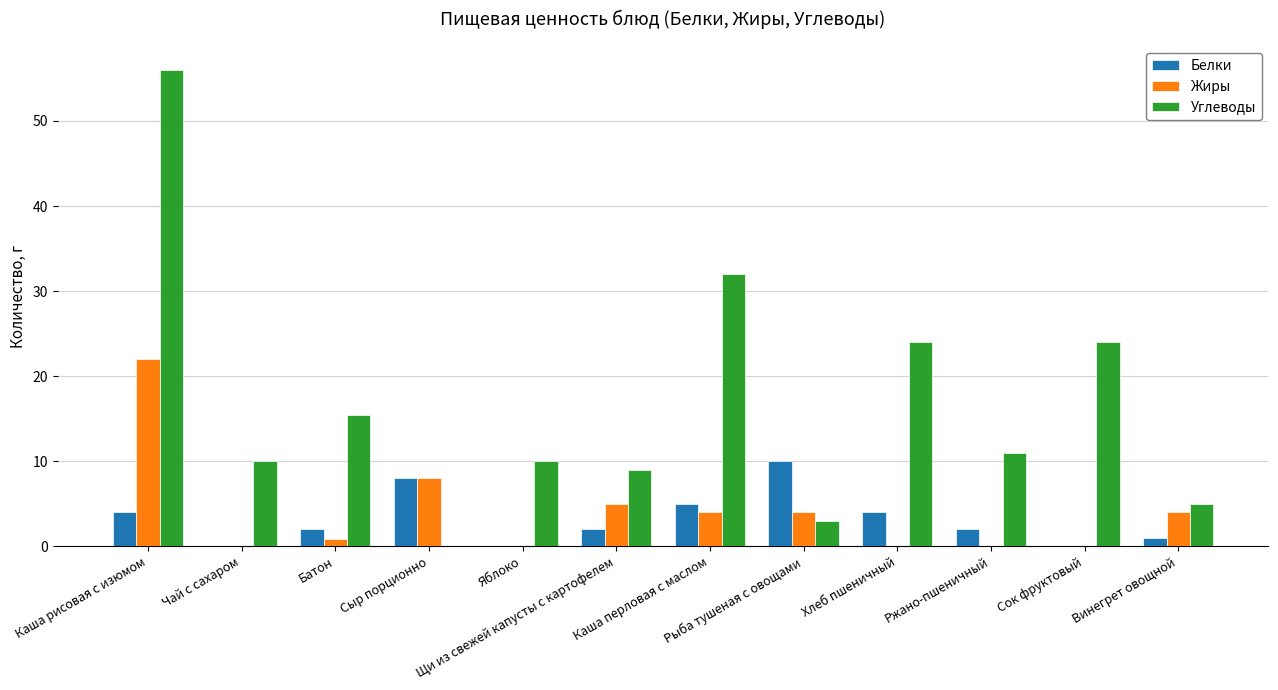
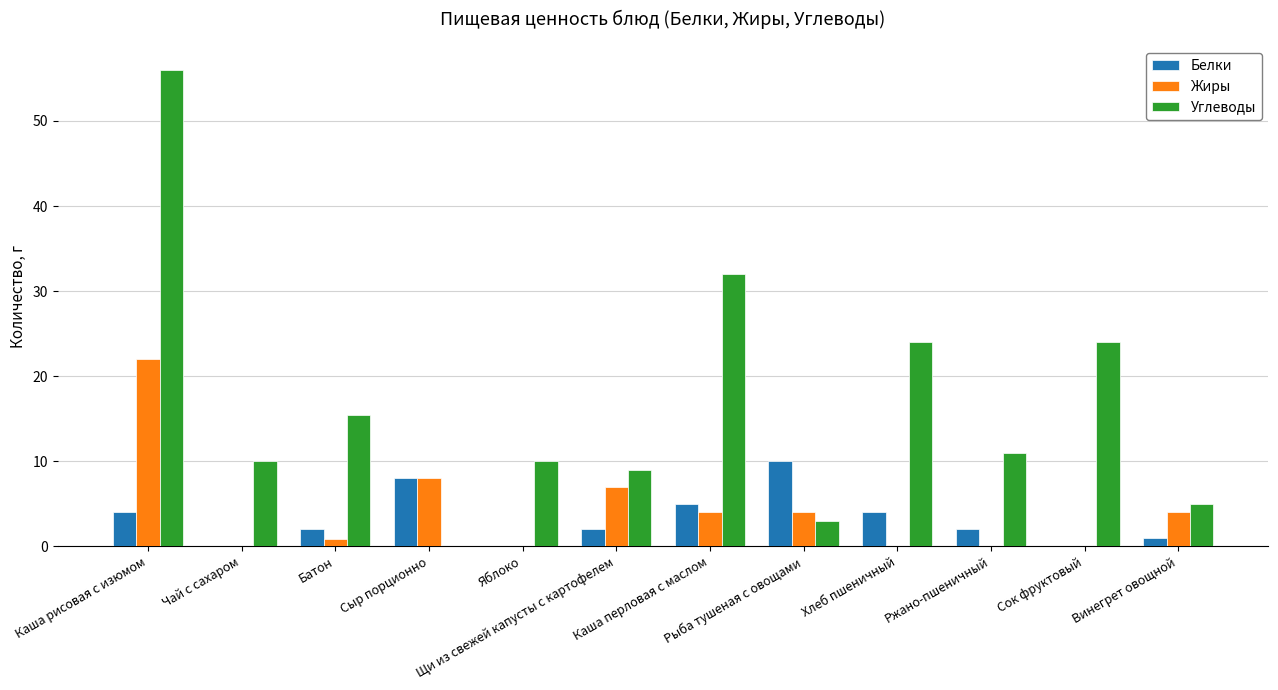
Жиры, Щи из свежей капусты с картофелем: 5 -> 7
